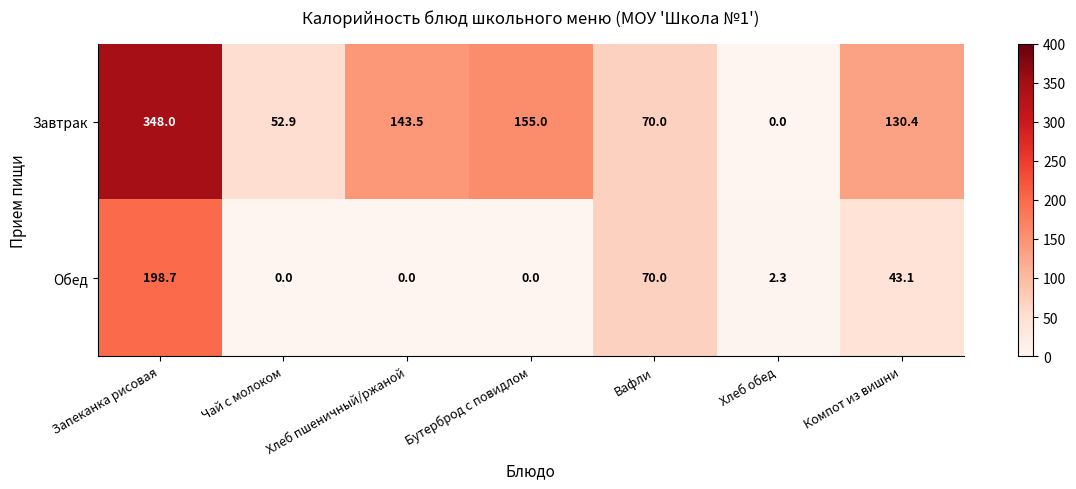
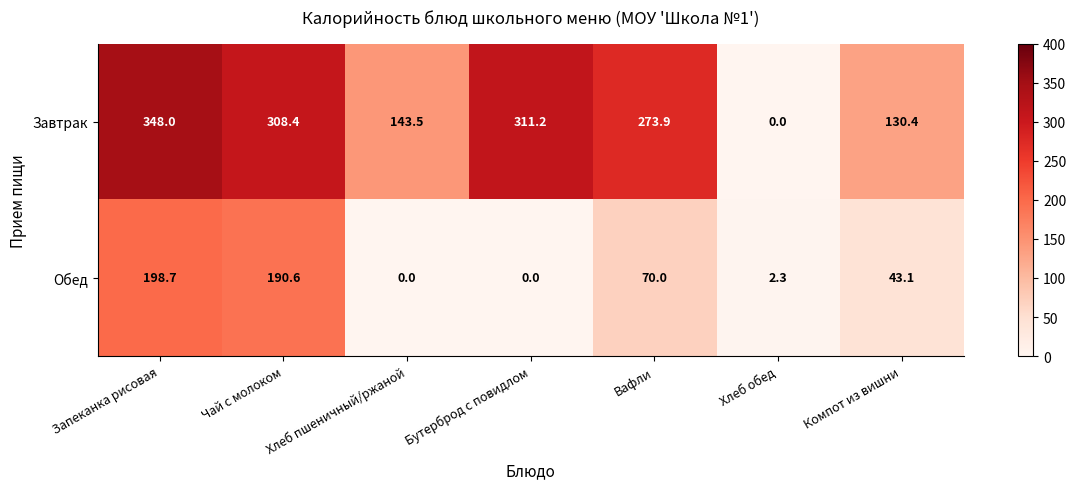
Завтрак, Чай с молоком: 52.9 -> 308.4
Завтрак, Бутерброд с повидлом: 155.0 -> 311.2
Завтрак, Вафли: 70.0 -> 273.9
Обед, Чай с молоком: 0.0 -> 190.6
